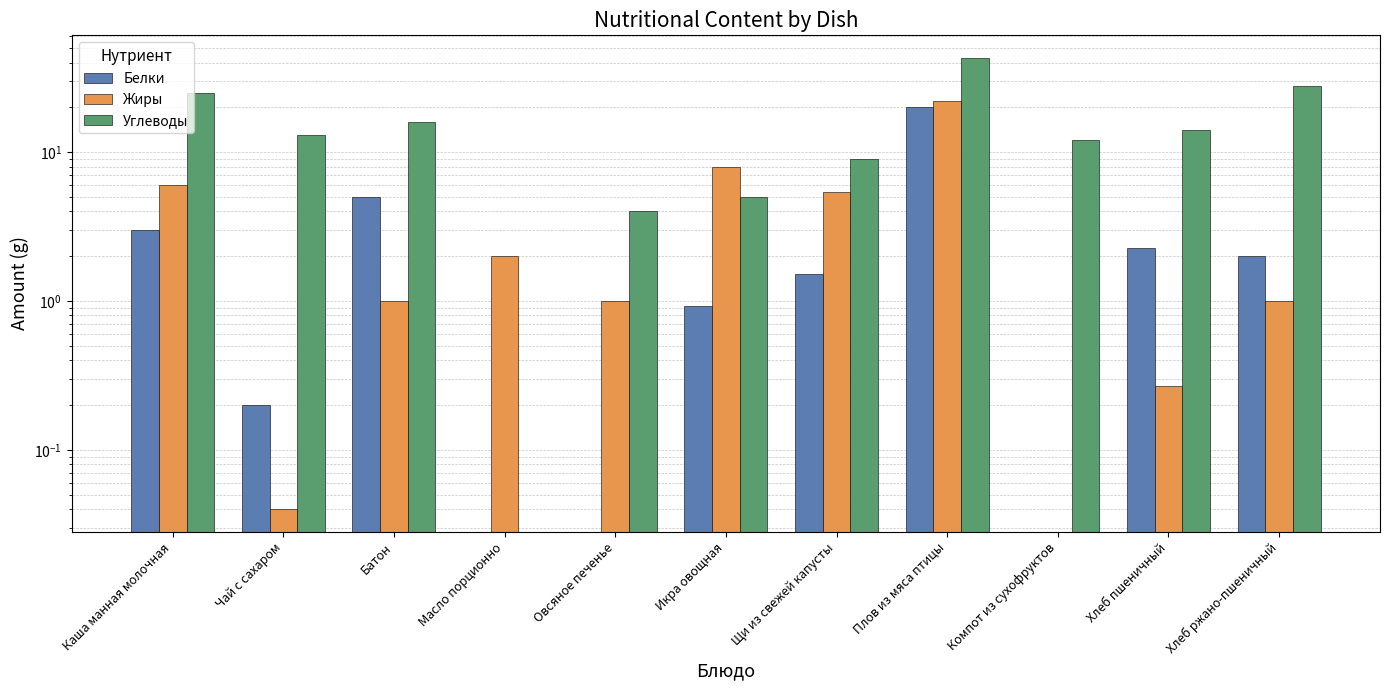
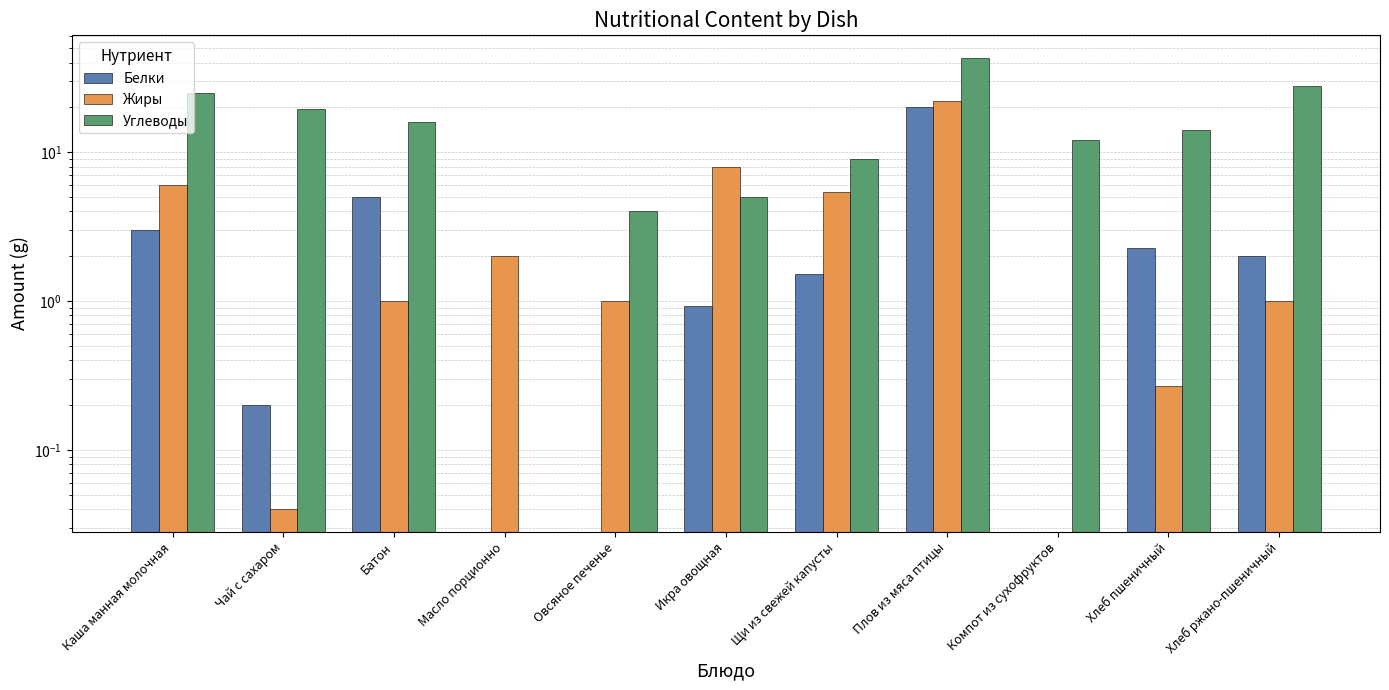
Углеводы, Чай с сахаром: 13 -> 19
